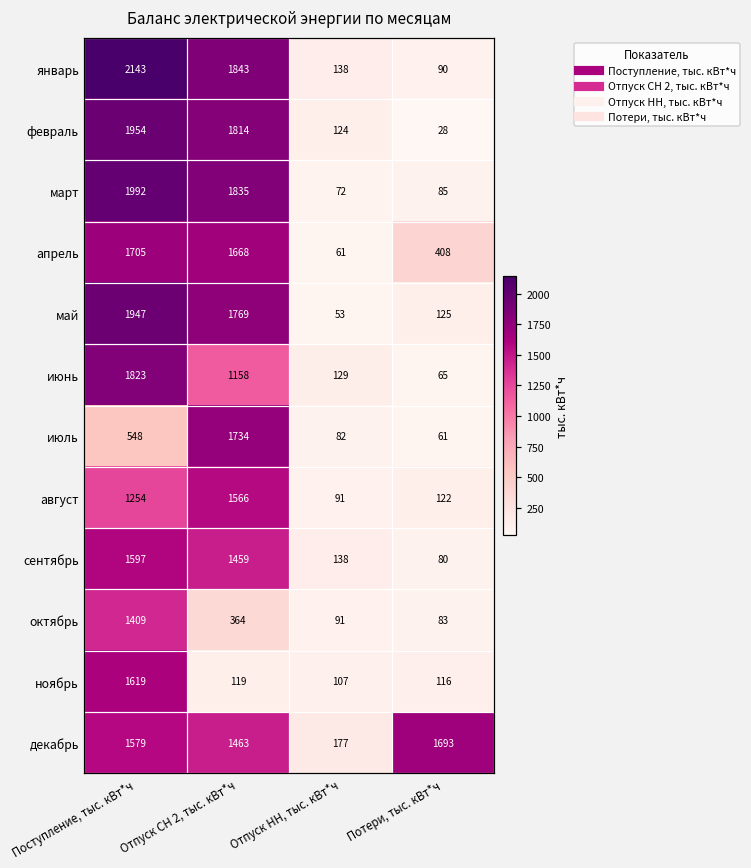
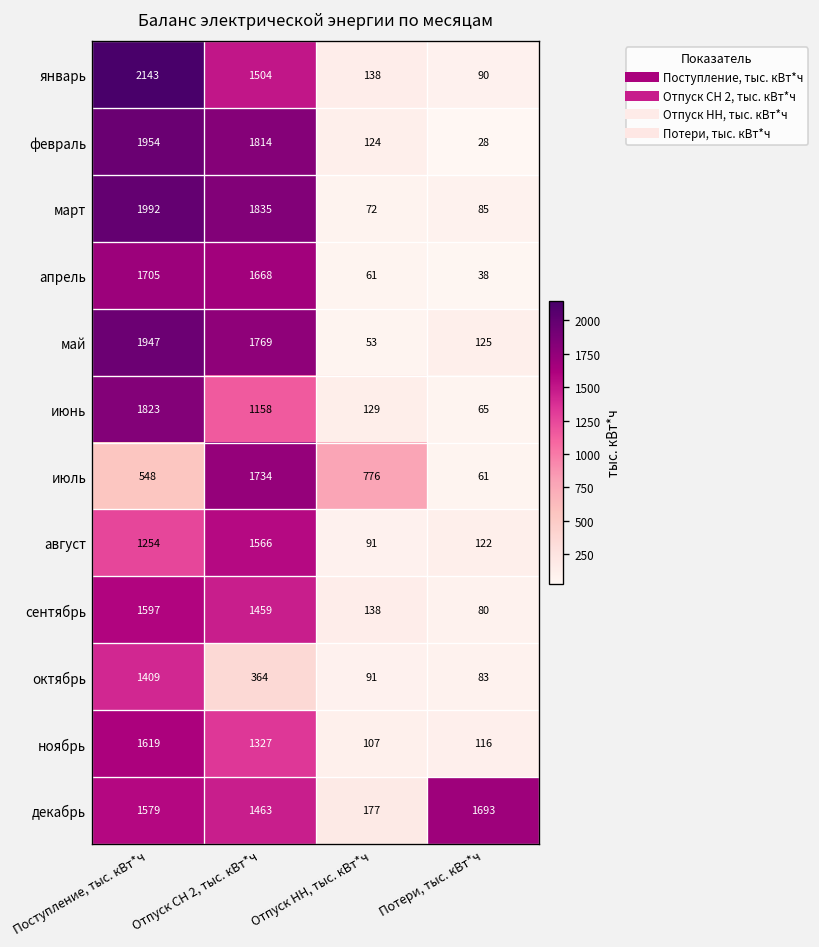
январь, Отпуск СН 2, тыс. кВт*ч: 1843 -> 1504
апрель, Потери, тыс. кВт*ч: 408 -> 38
июль, Отпуск НН, тыс. кВт*ч: 82 -> 776
ноябрь, Отпуск СН 2, тыс. кВт*ч: 119 -> 1327
